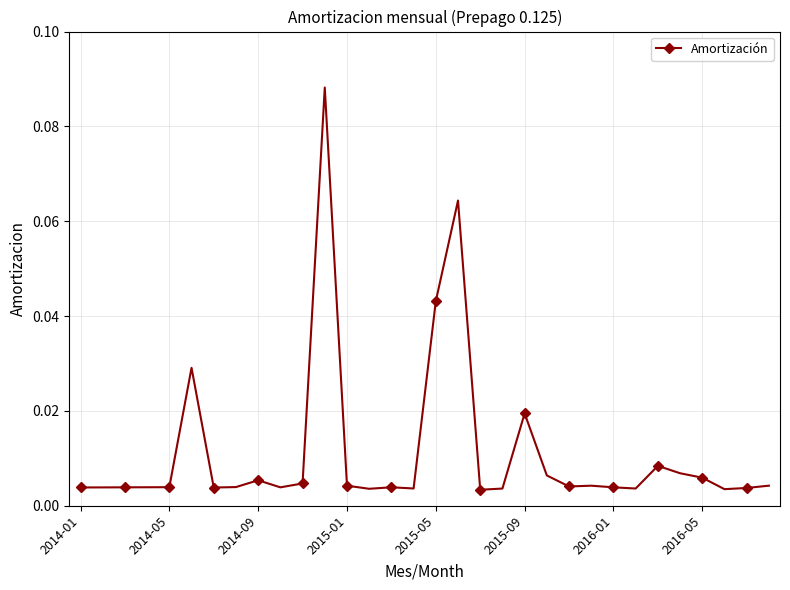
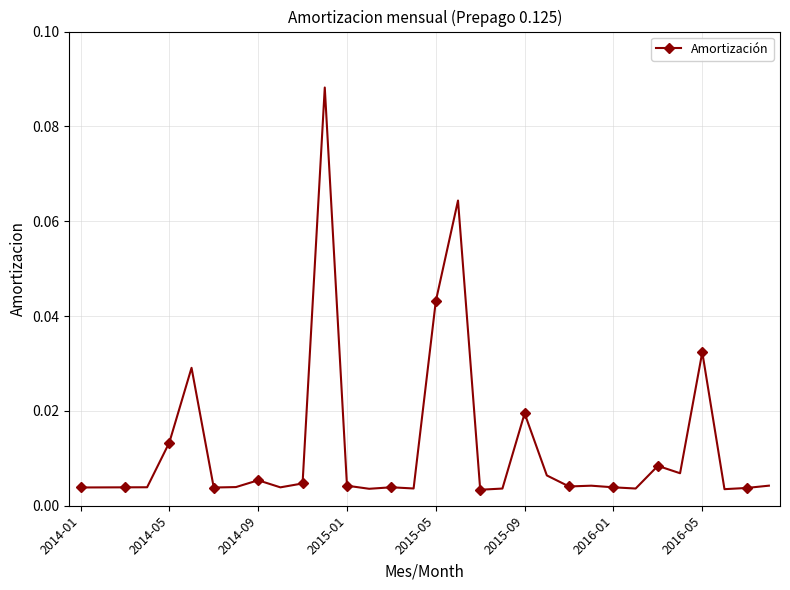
2014-05: 0.004 -> 0.013
2016-05: 0.006 -> 0.032
